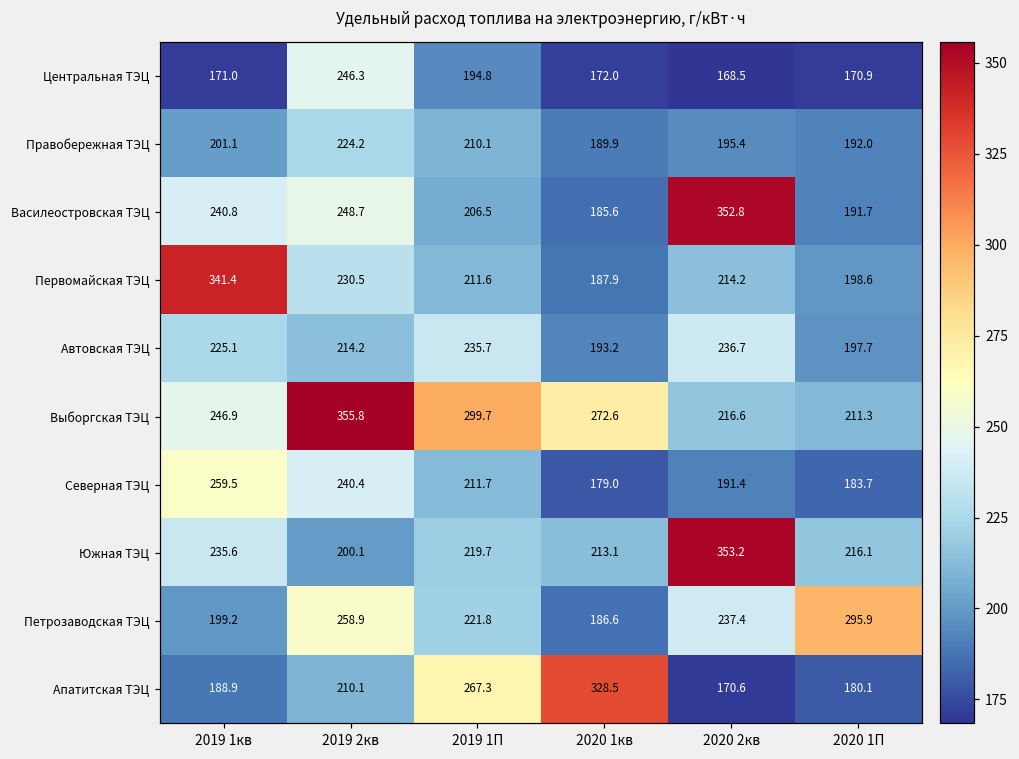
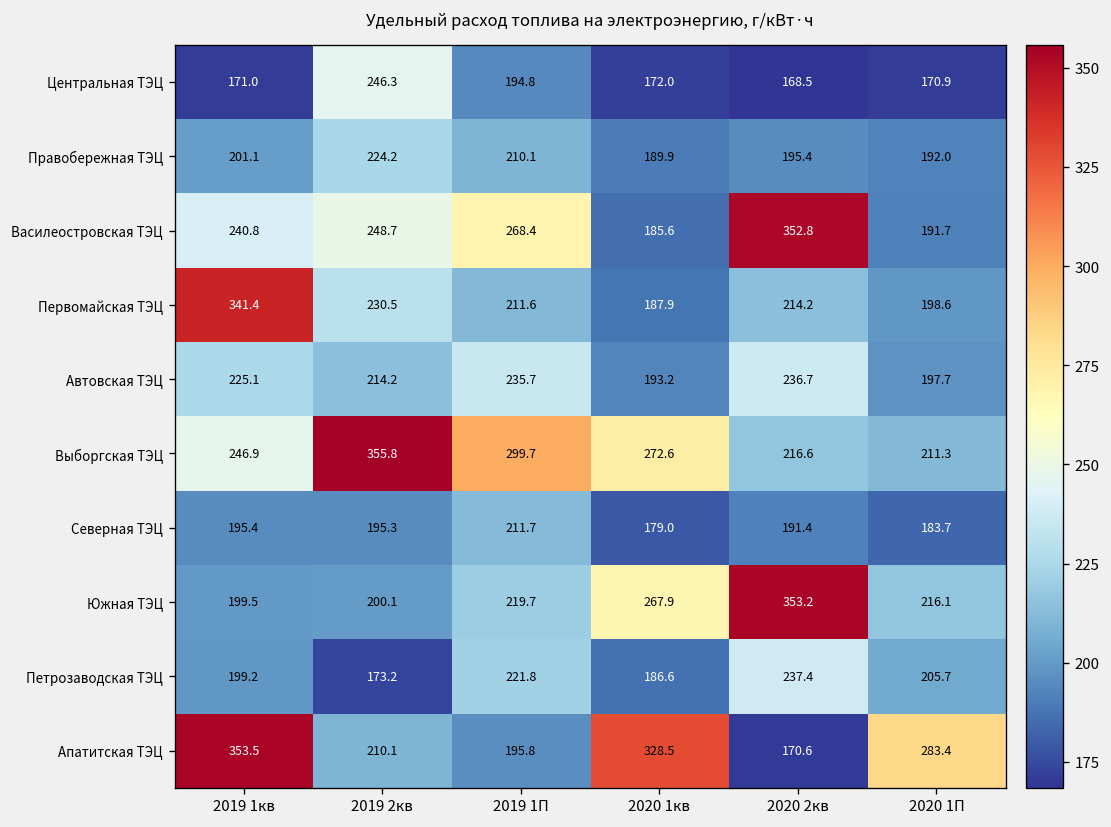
Василеостровская ТЭЦ, 2019 1П: 206.5 -> 268.4
Северная ТЭЦ, 2019 1кв: 259.5 -> 195.4
Северная ТЭЦ, 2019 2кв: 240.4 -> 195.3
Южная ТЭЦ, 2019 1кв: 235.6 -> 199.5
Южная ТЭЦ, 2020 1кв: 213.1 -> 267.9
Петрозаводская ТЭЦ, 2019 2кв: 258.9 -> 173.2
Петрозаводская ТЭЦ, 2020 1П: 295.9 -> 205.7
Апатитская ТЭЦ, 2019 1кв: 188.9 -> 353.5
Апатитская ТЭЦ, 2019 1П: 267.3 -> 195.8
Апатитская ТЭЦ, 2020 1П: 180.1 -> 283.4
